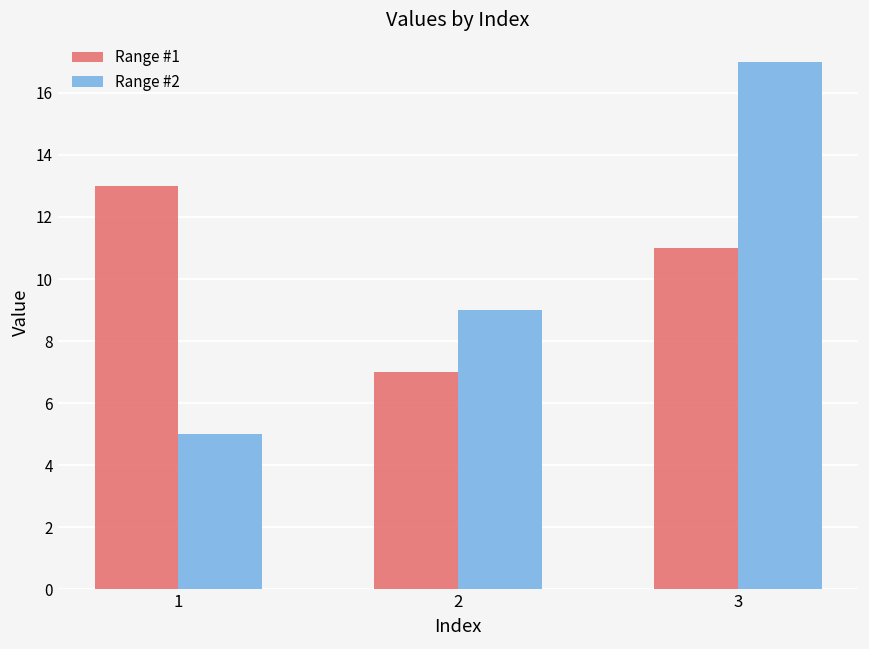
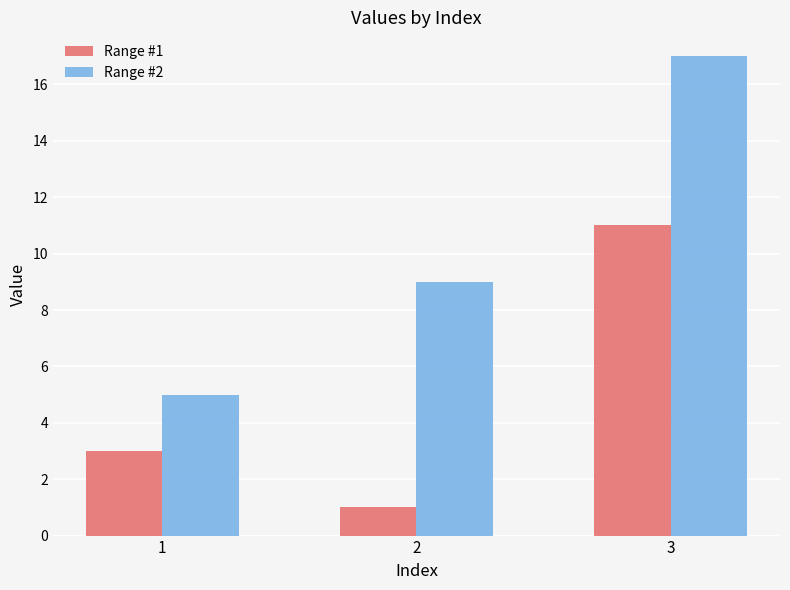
Range #1, 1: 13 -> 3
Range #1, 2: 7 -> 1
